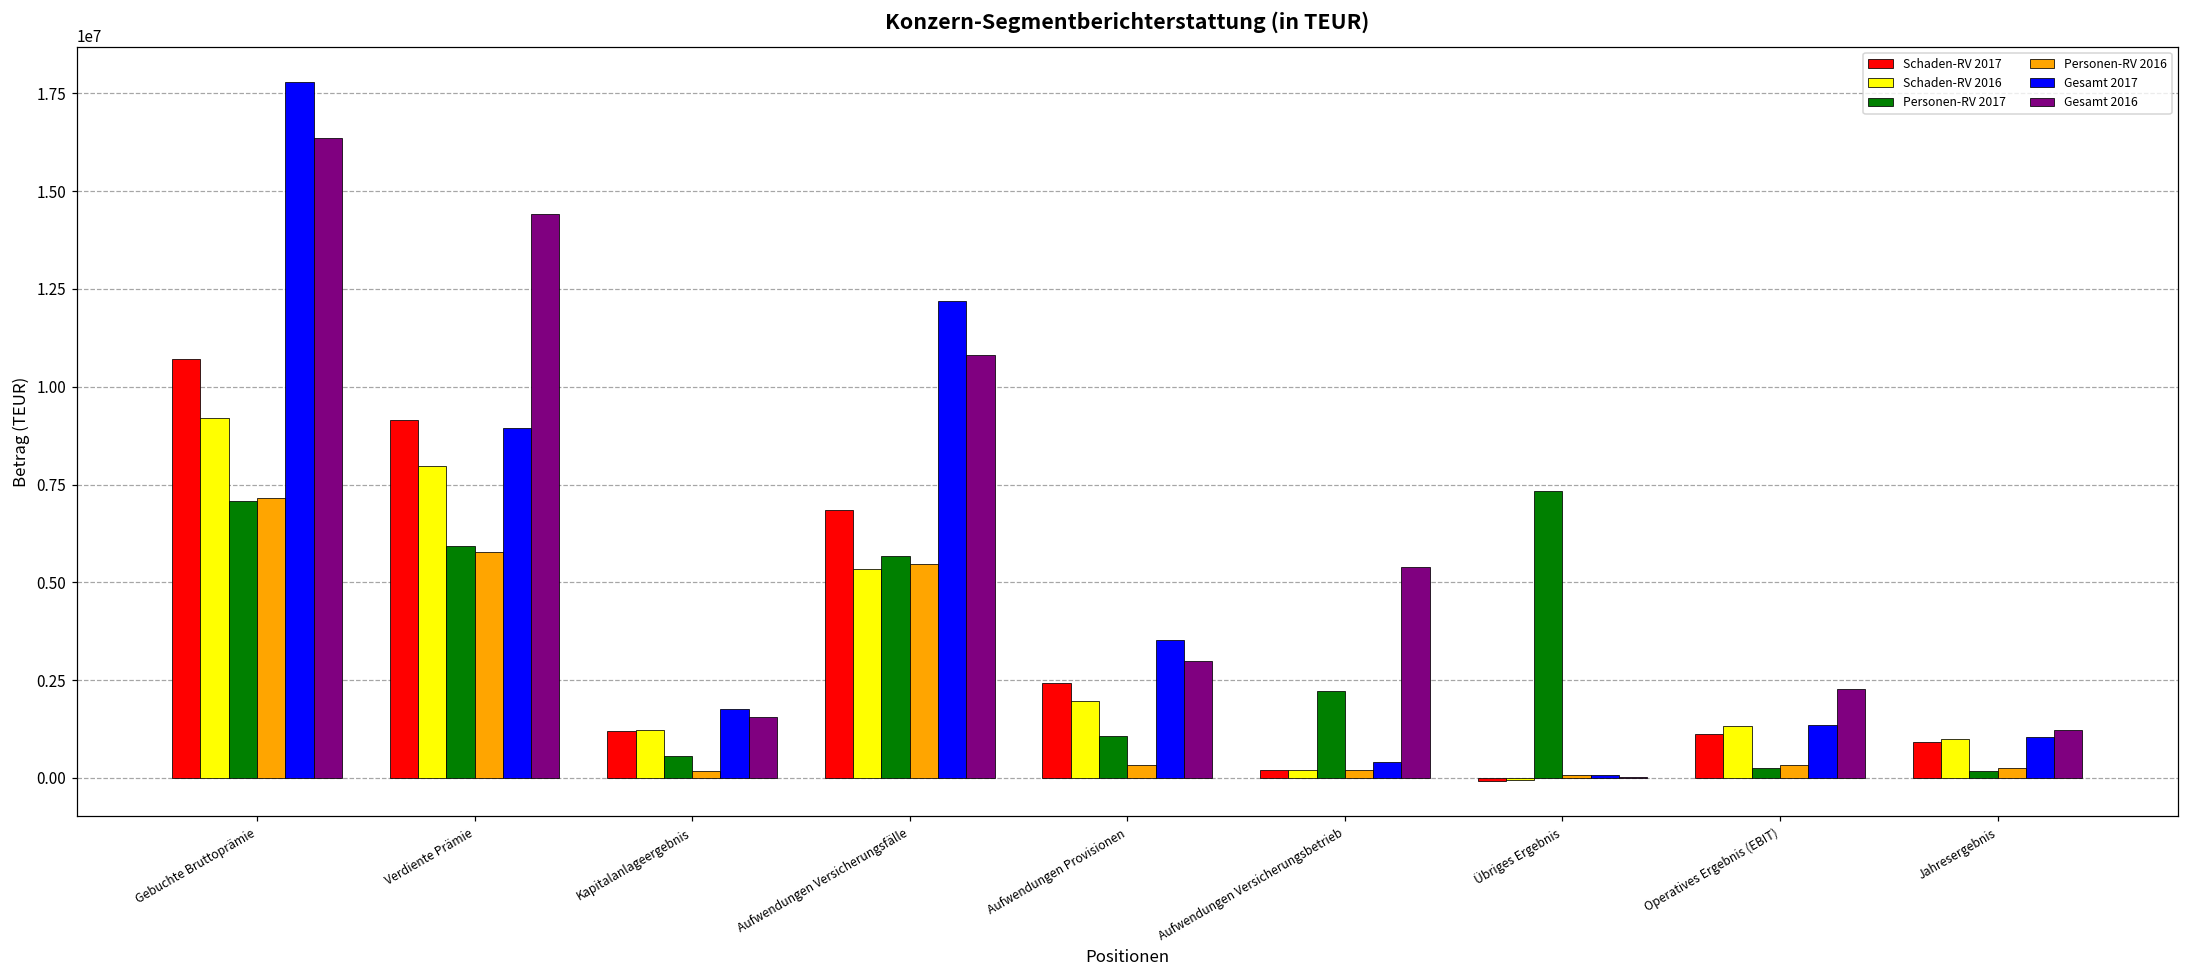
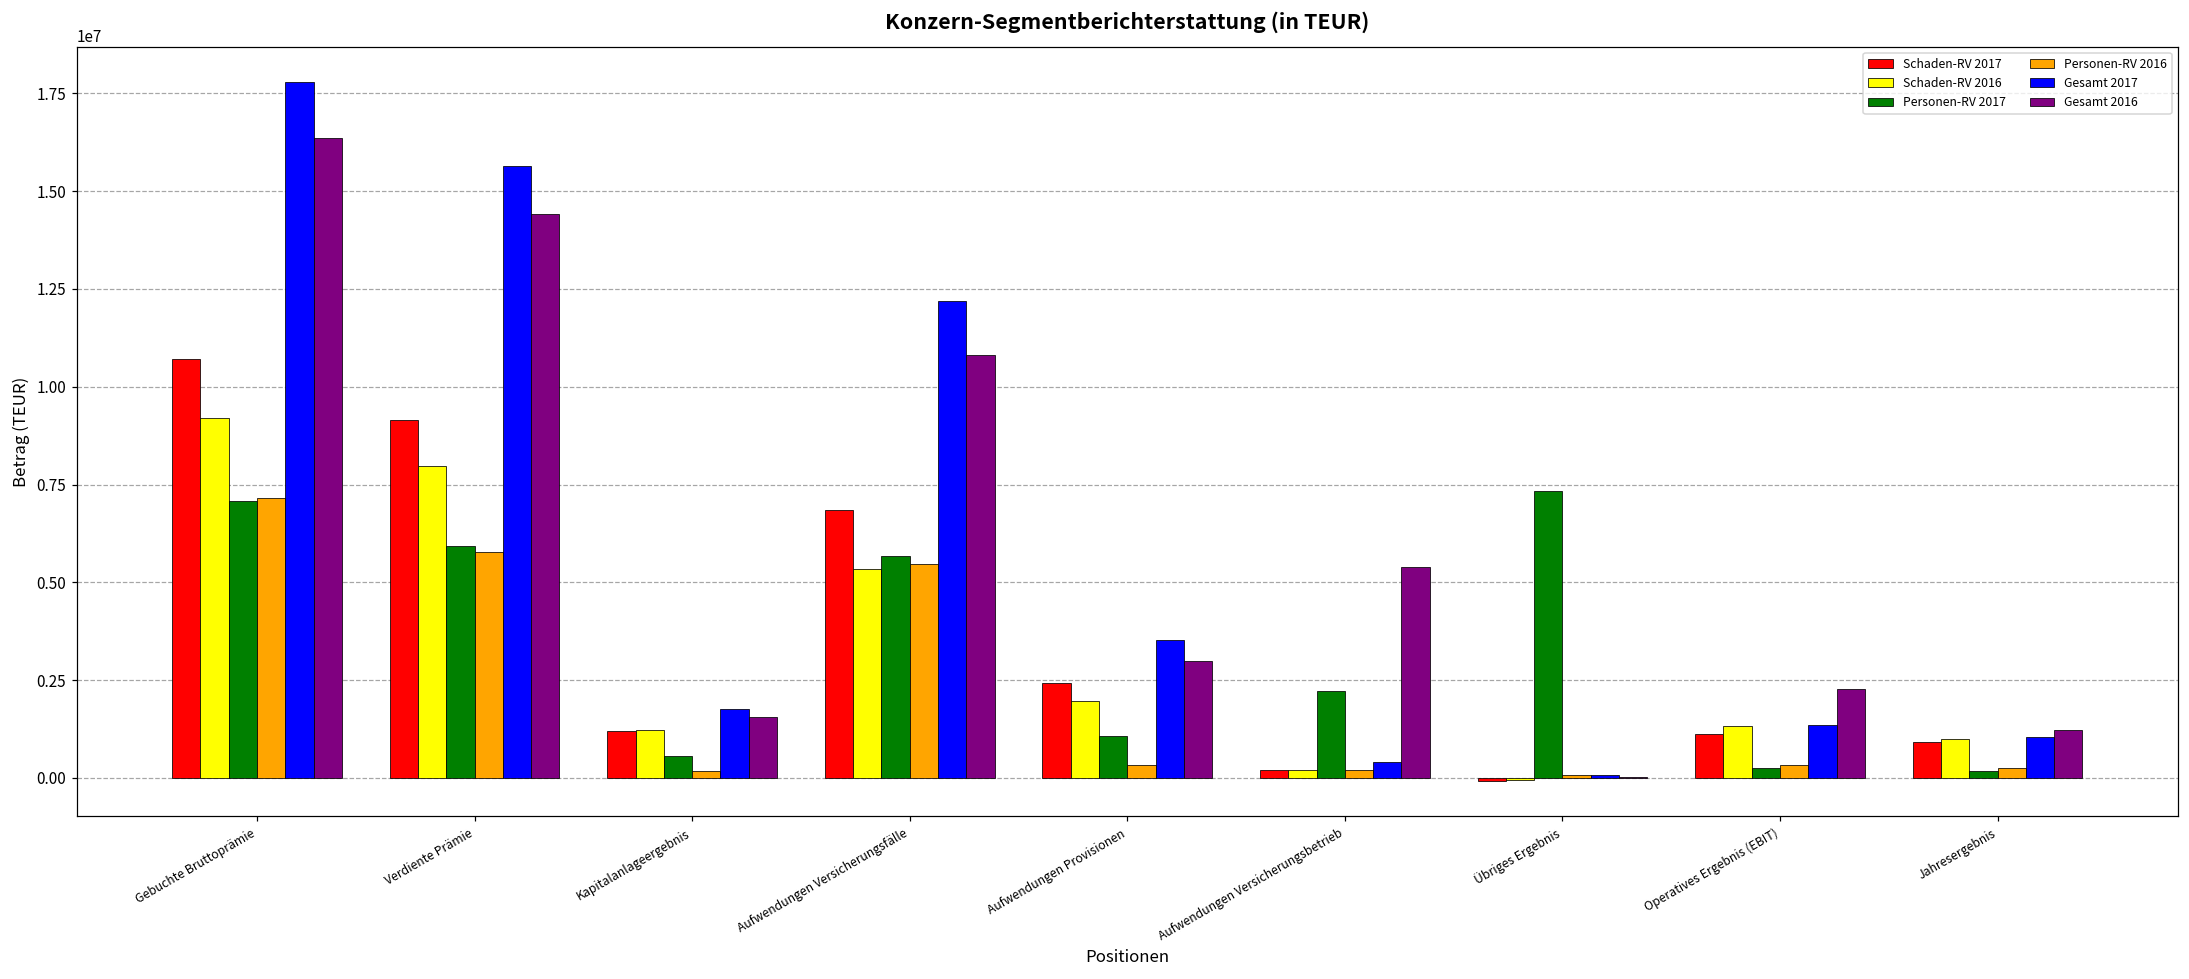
Gesamt 2017, Verdiente Prämie: 9000000 -> 15600000
